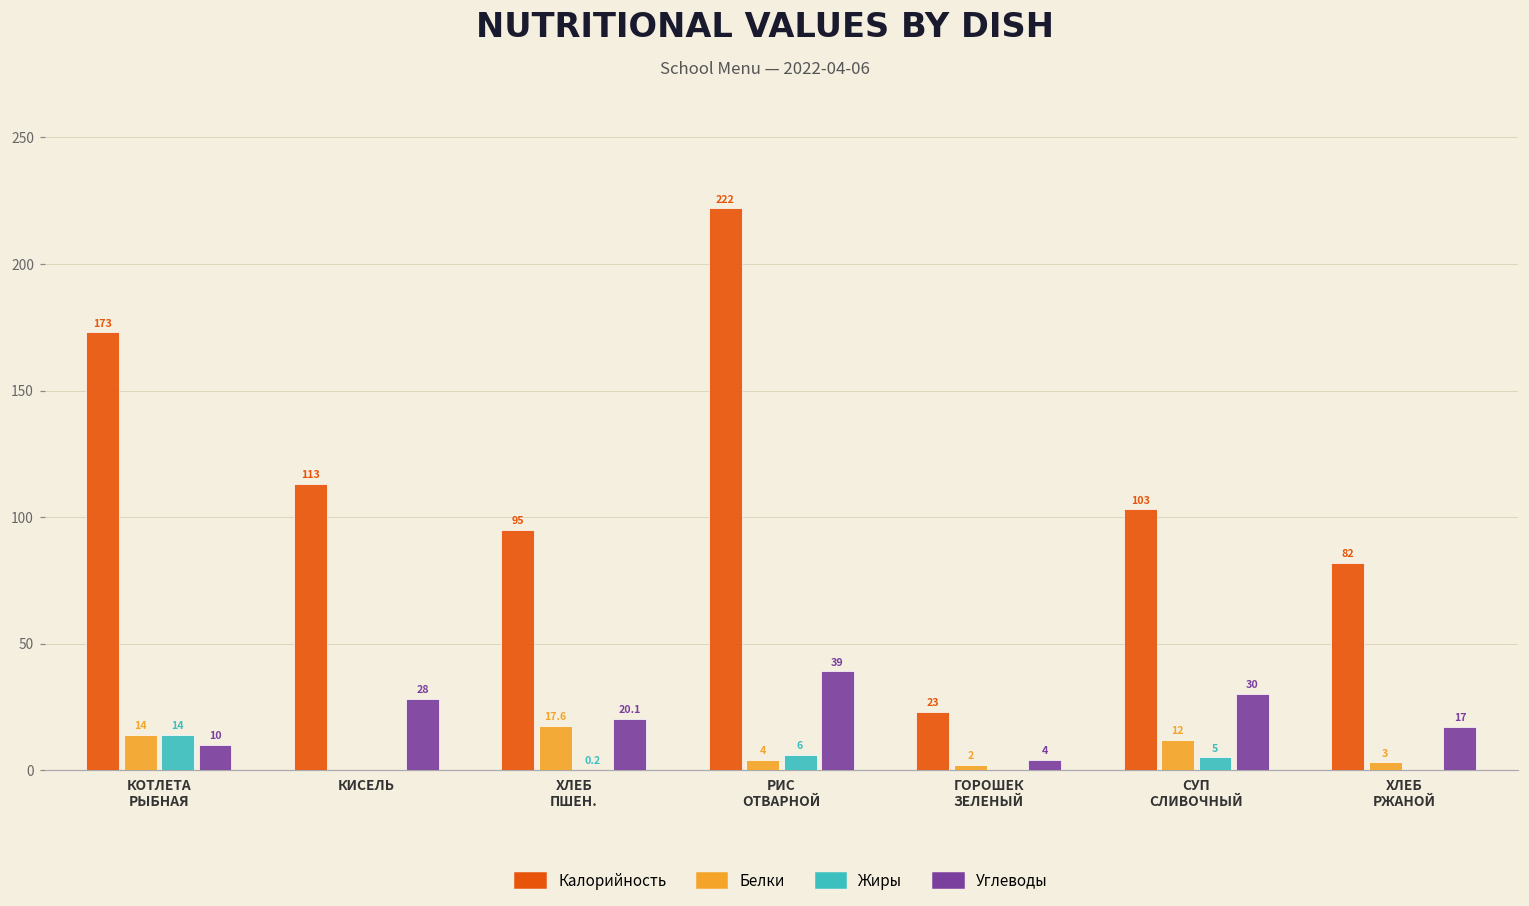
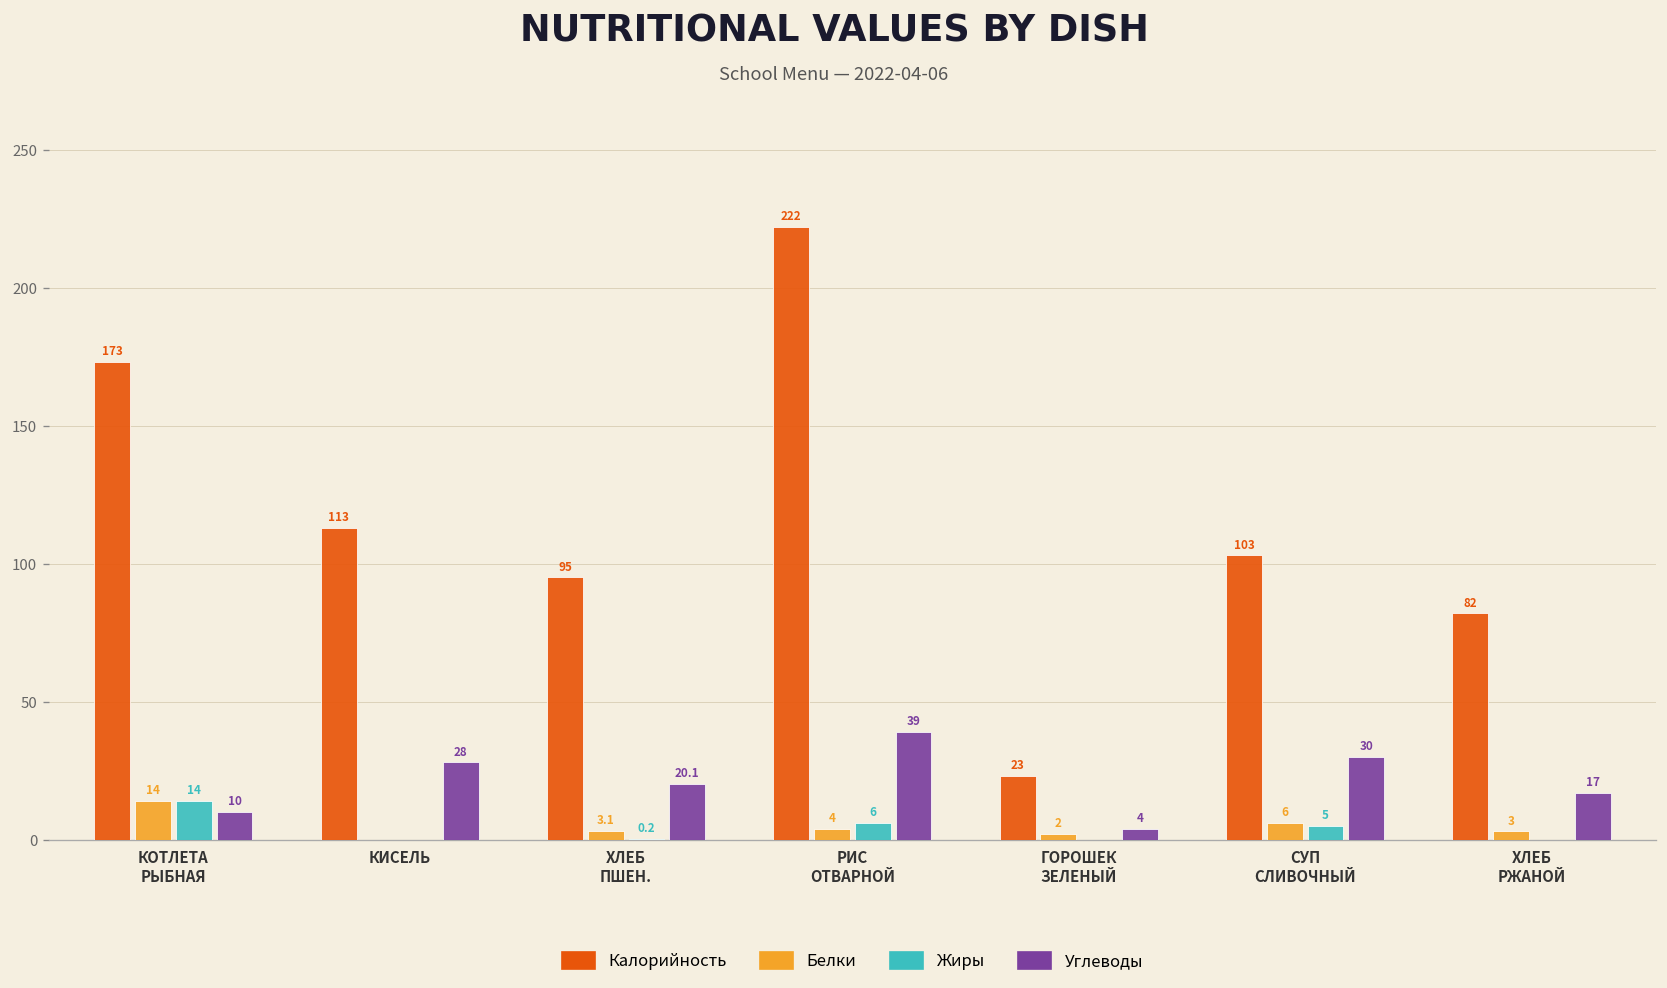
Белки, ХЛЕБ ПШЕН.: 17.6 -> 3.1
Белки, СУП СЛИВОЧНЫЙ: 12 -> 6
